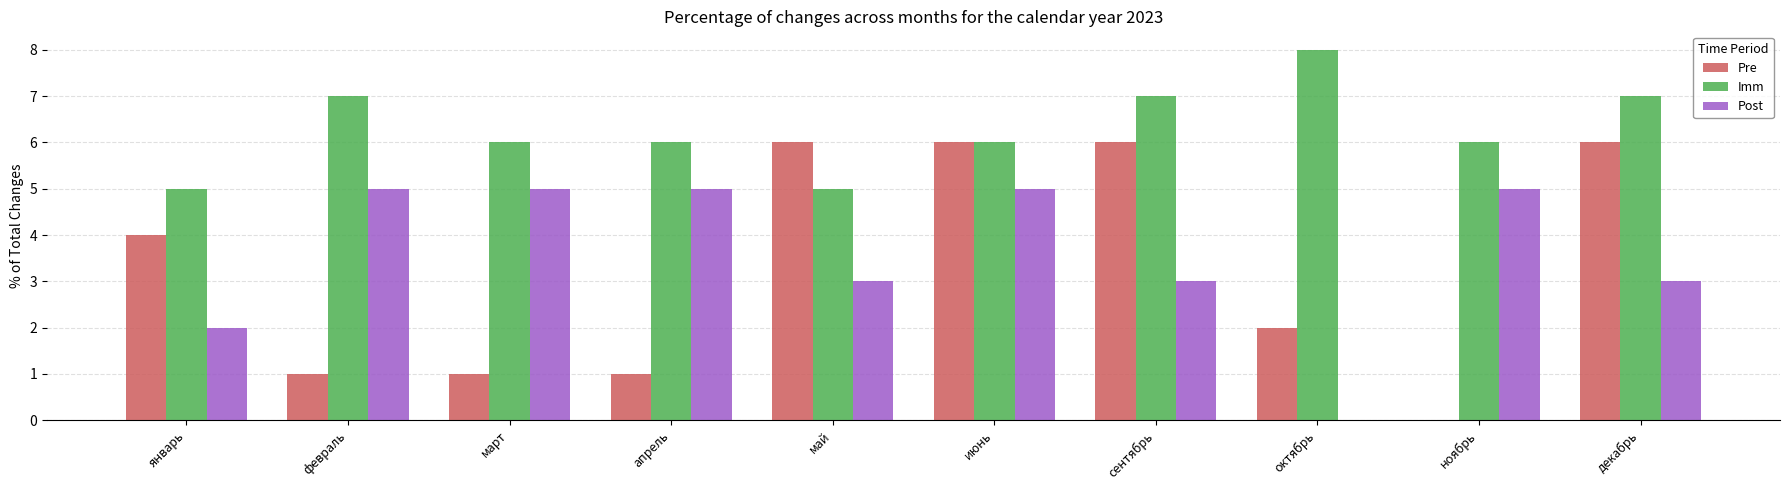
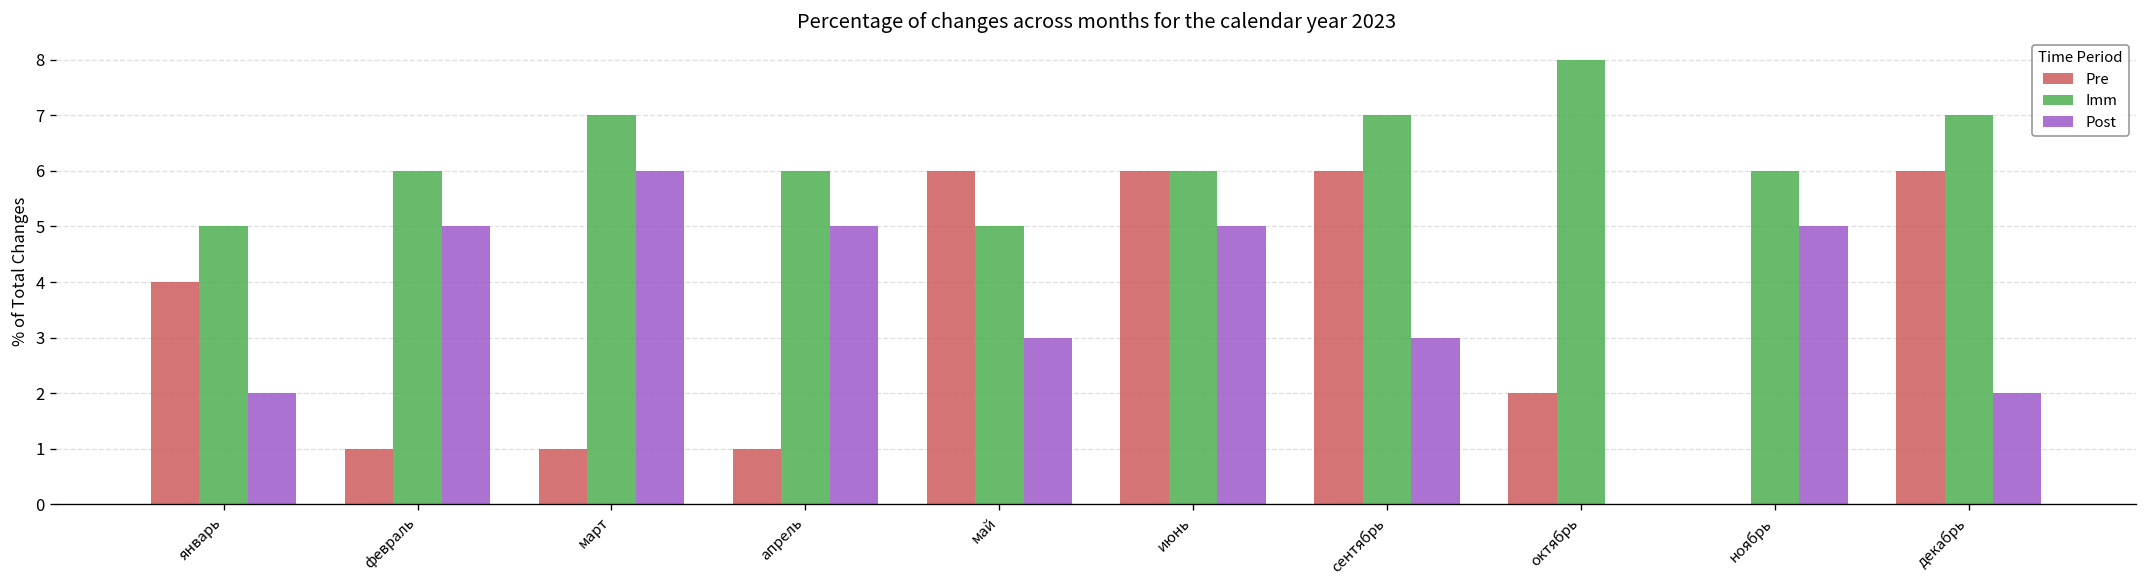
Imm, февраль: 7 -> 6
Imm, март: 6 -> 7
Post, март: 5 -> 6
Post, декабрь: 3 -> 2
